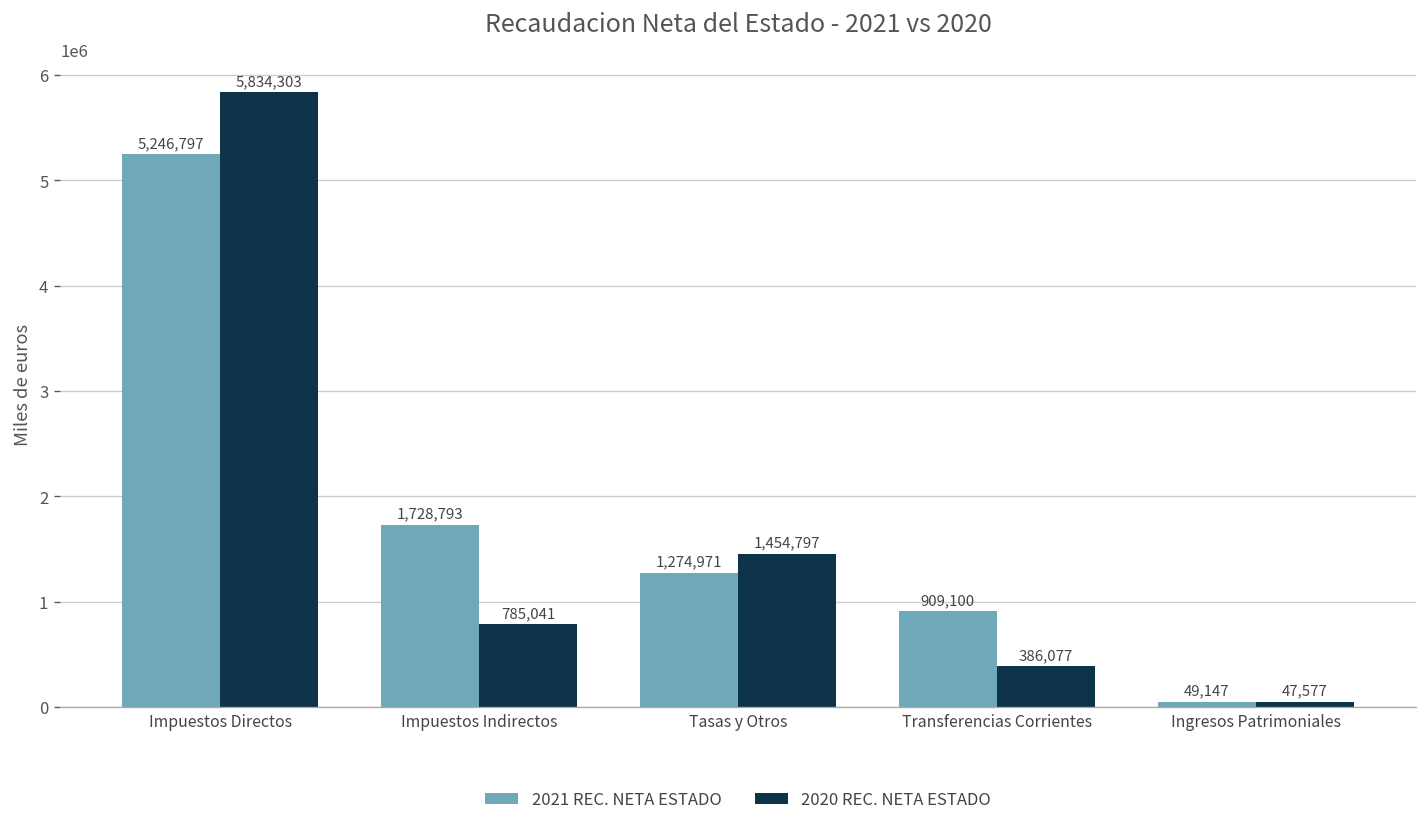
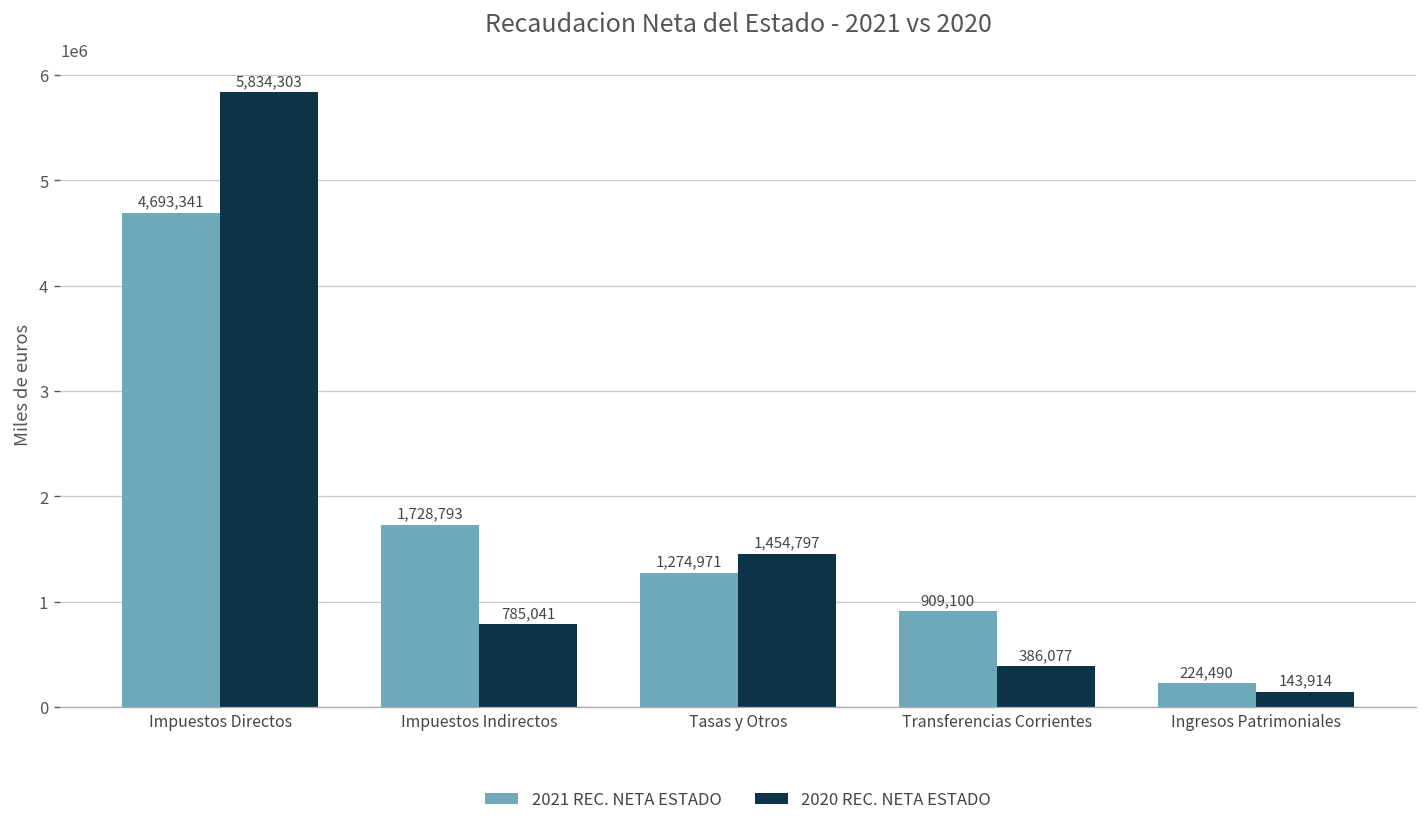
2021 REC. NETA ESTADO, Impuestos Directos: 5,246,797 -> 4,693,341
2021 REC. NETA ESTADO, Ingresos Patrimoniales: 49,147 -> 224,490
2020 REC. NETA ESTADO, Ingresos Patrimoniales: 47,577 -> 143,914
